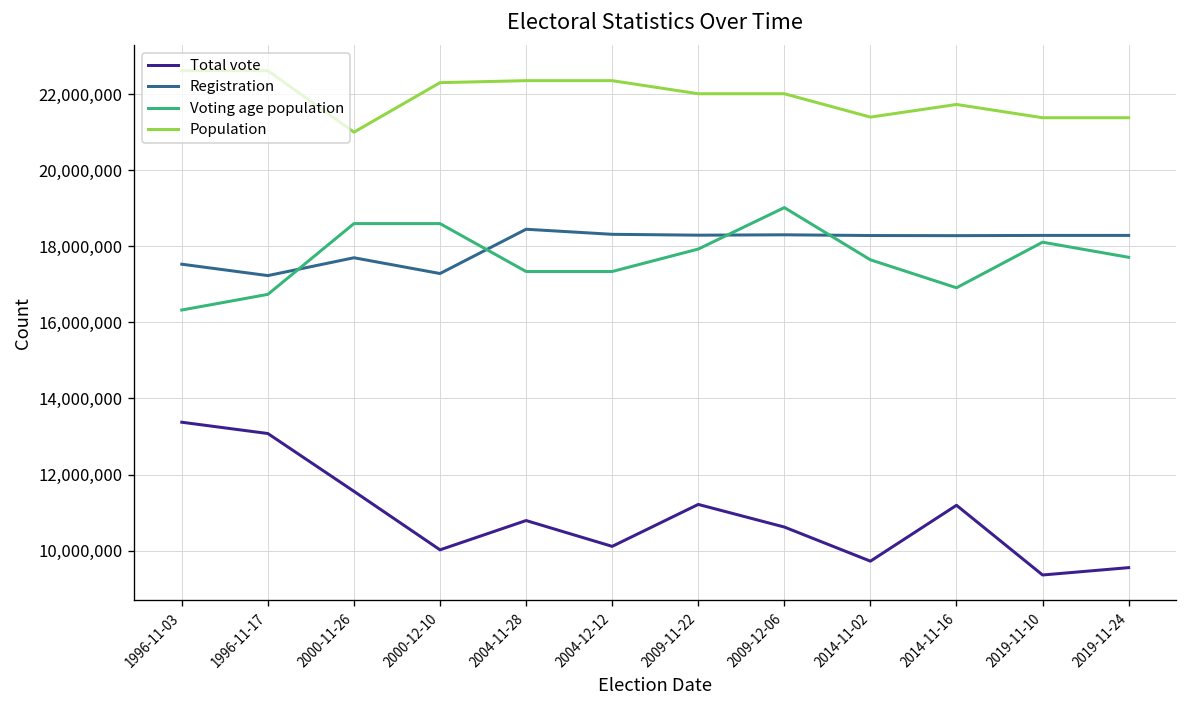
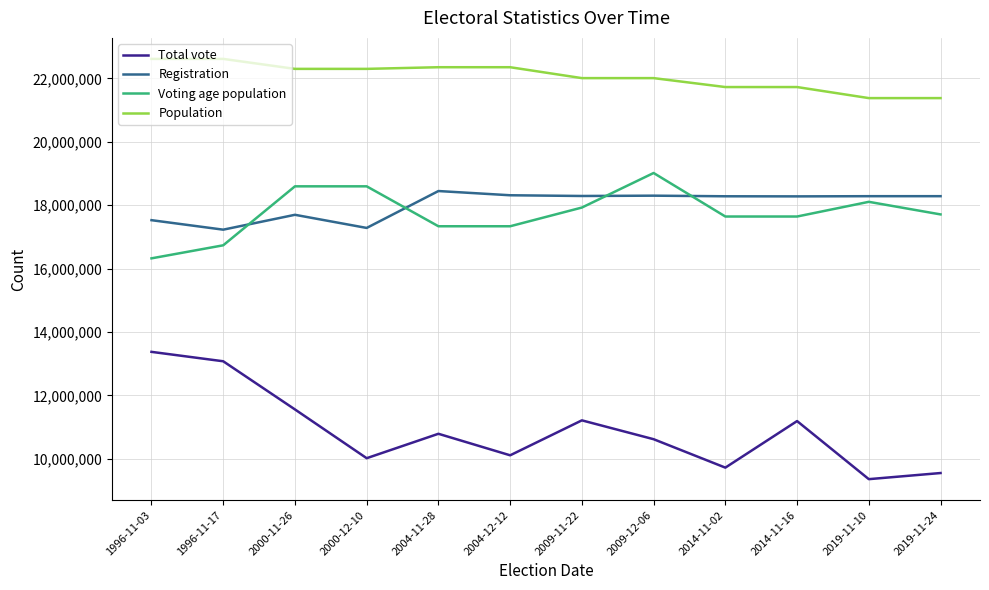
Population, 2000-11-26: 21,000,000 -> 22,300,000
Population, 2014-11-02: 21,400,000 -> 21,700,000
Voting age population, 2014-11-16: 16,900,000 -> 17,600,000
